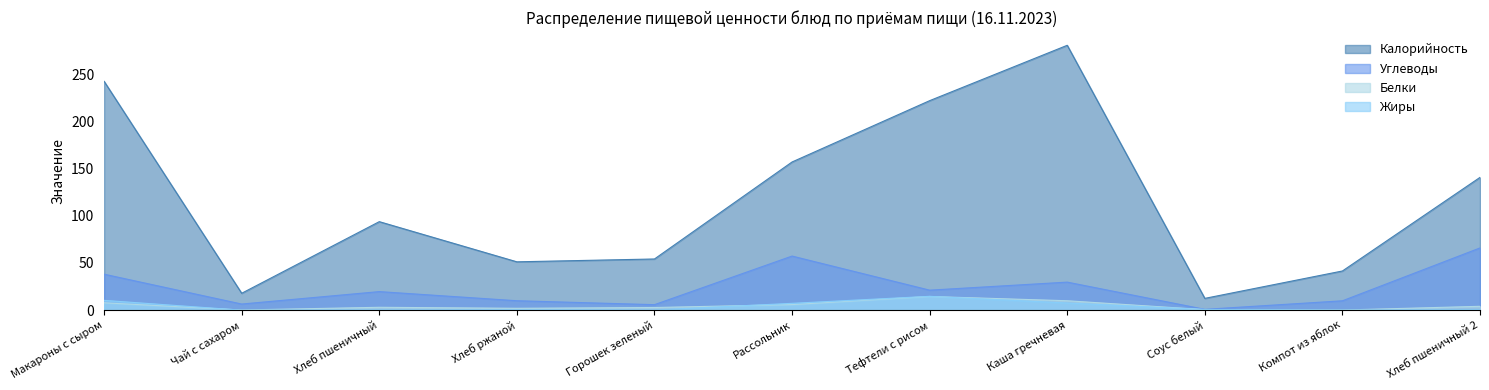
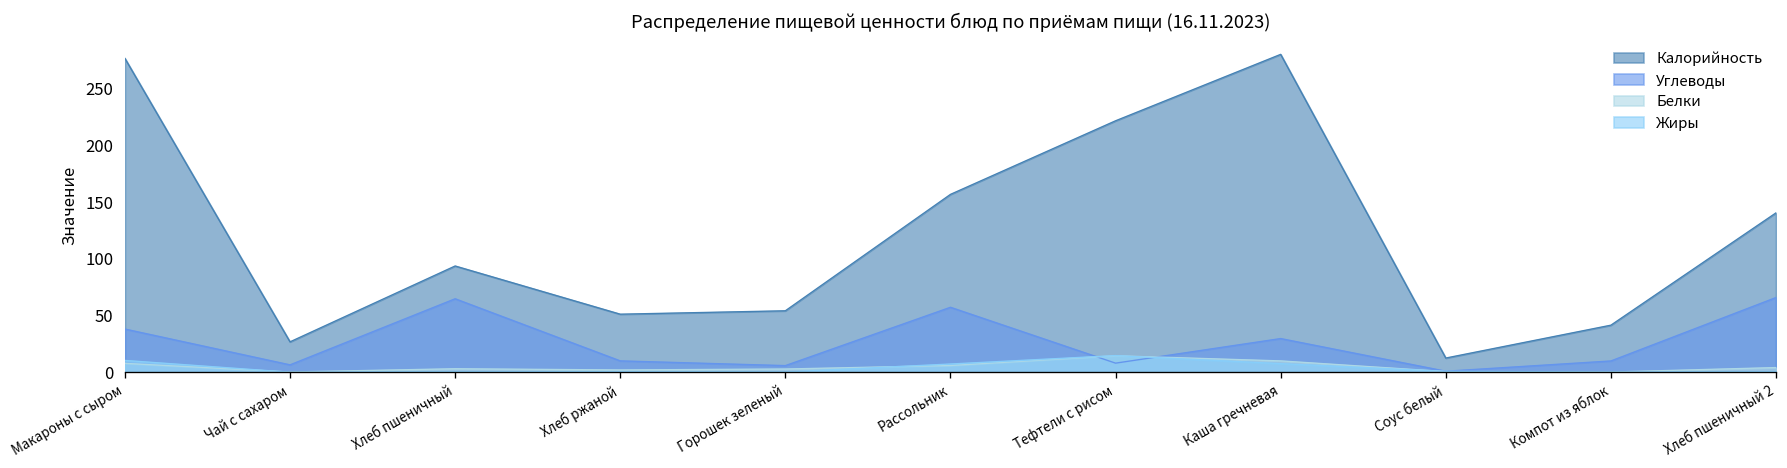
Калорийность, Макароны с сыром: 240 -> 280
Калорийность, Чай с сахаром: 20 -> 30
Углеводы, Хлеб пшеничный: 20 -> 60
Углеводы, Тефтели с рисом: 20 -> 10
